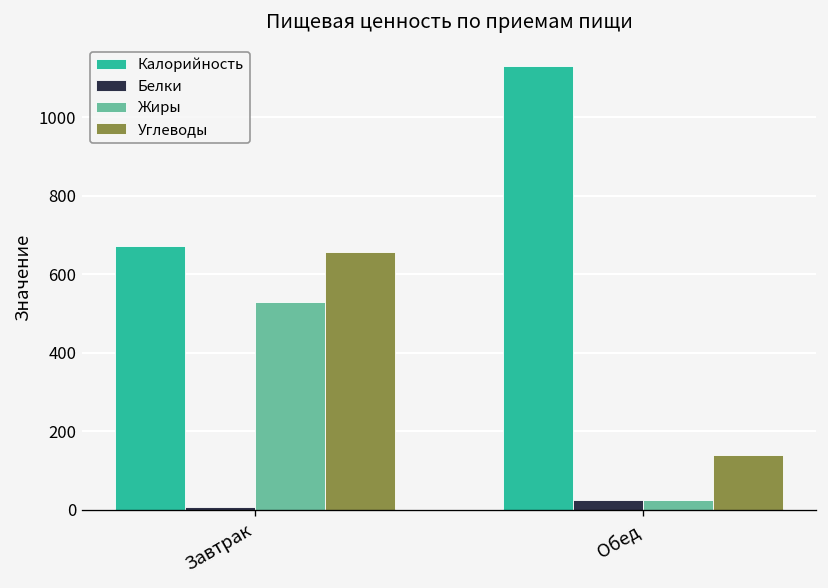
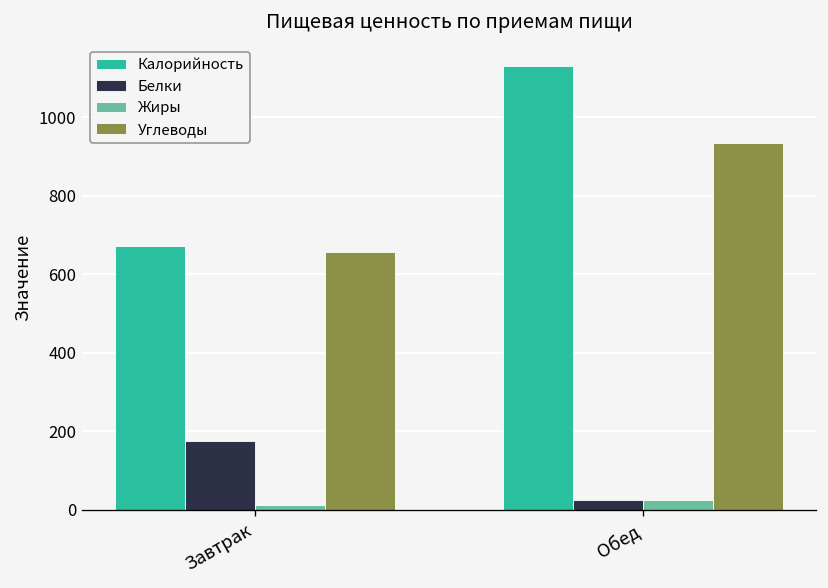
Белки, Завтрак: 10 -> 180
Жиры, Завтрак: 530 -> 10
Углеводы, Обед: 140 -> 940
